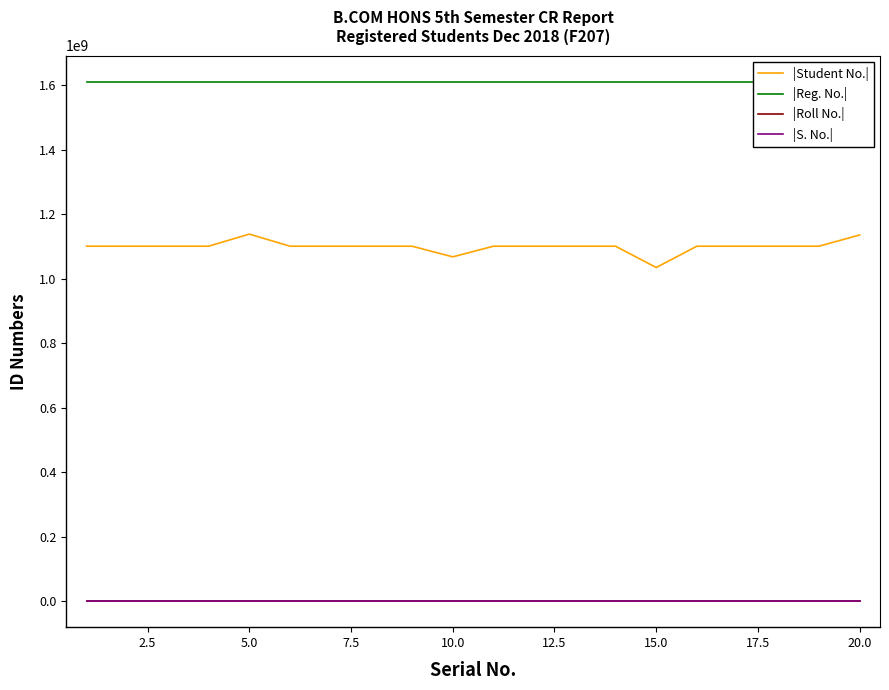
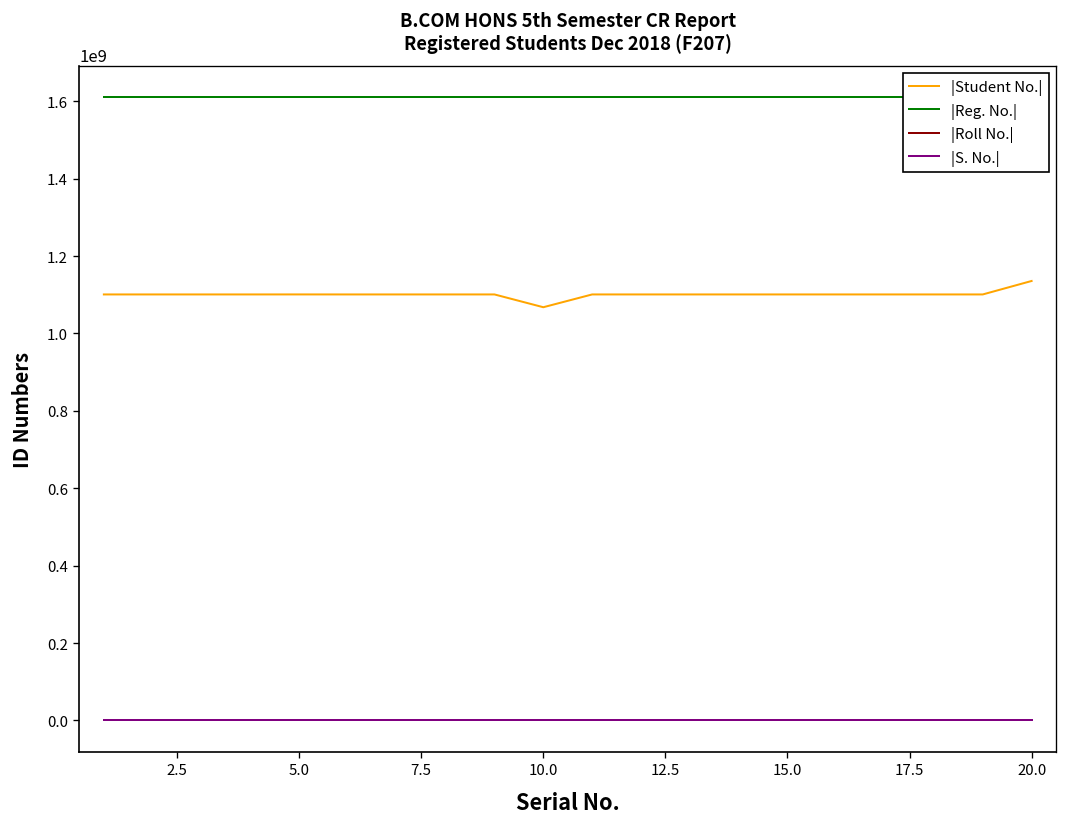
|Student No.|, 5.0: 1140000000 -> 1100000000
|Student No.|, 15.0: 1030000000 -> 1100000000
